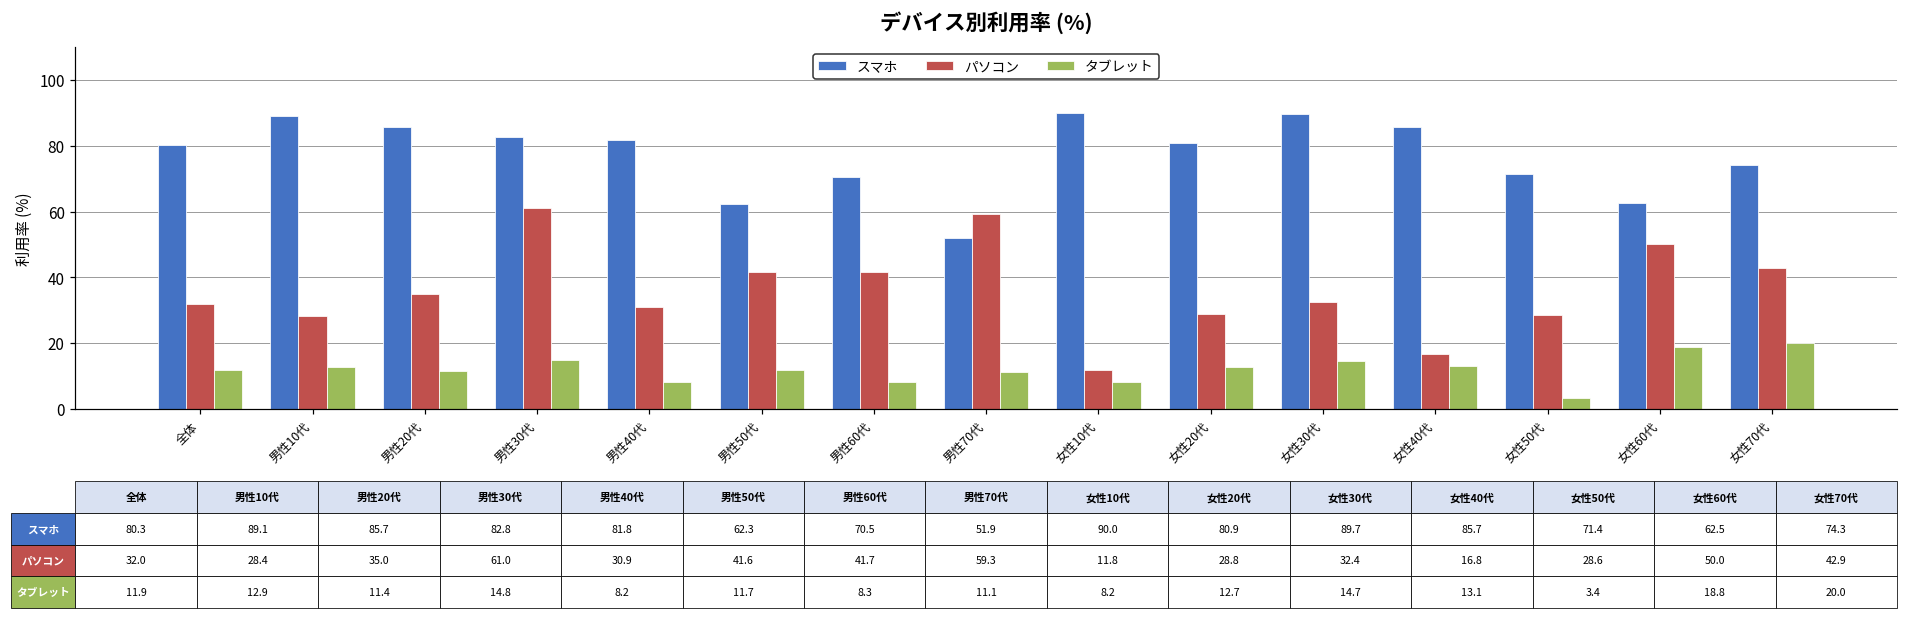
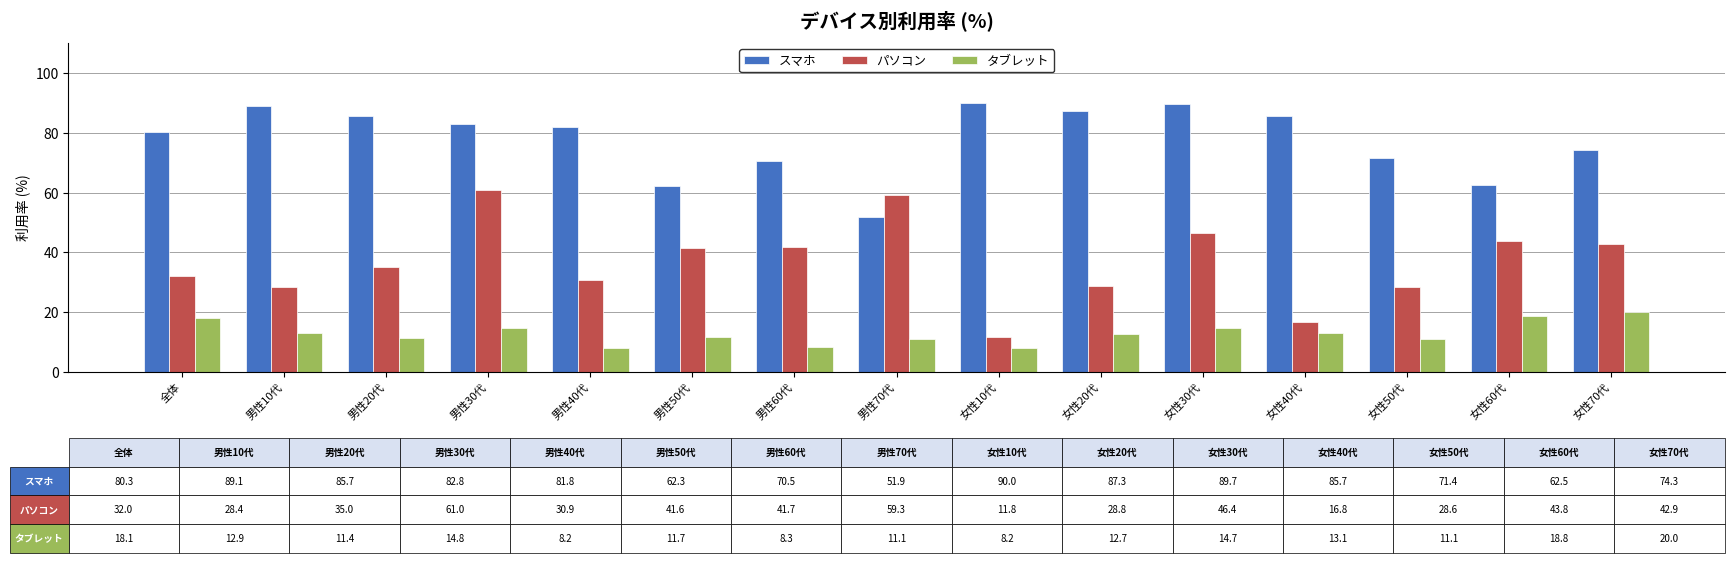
タブレット, 全体: 11.9 -> 18.1
スマホ, 女性20代: 80.9 -> 87.3
パソコン, 女性30代: 32.4 -> 46.4
タブレット, 女性50代: 3.4 -> 11.1
パソコン, 女性60代: 50.0 -> 43.8
